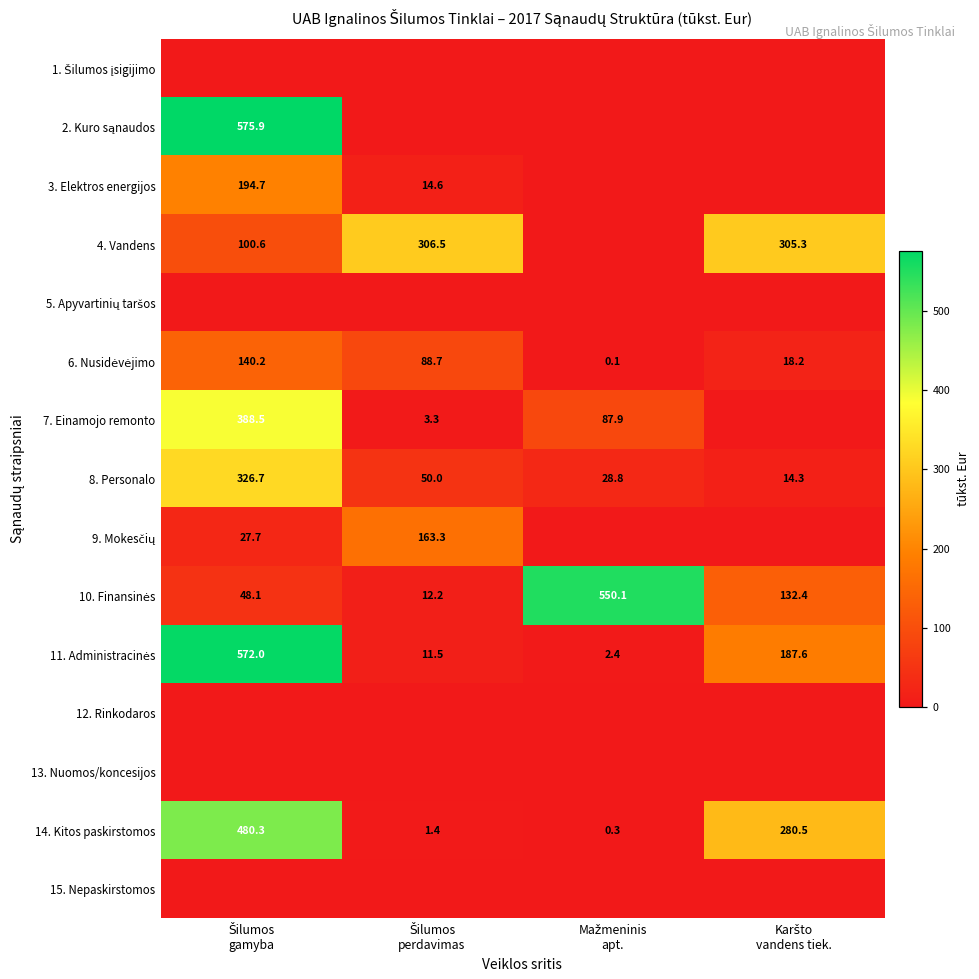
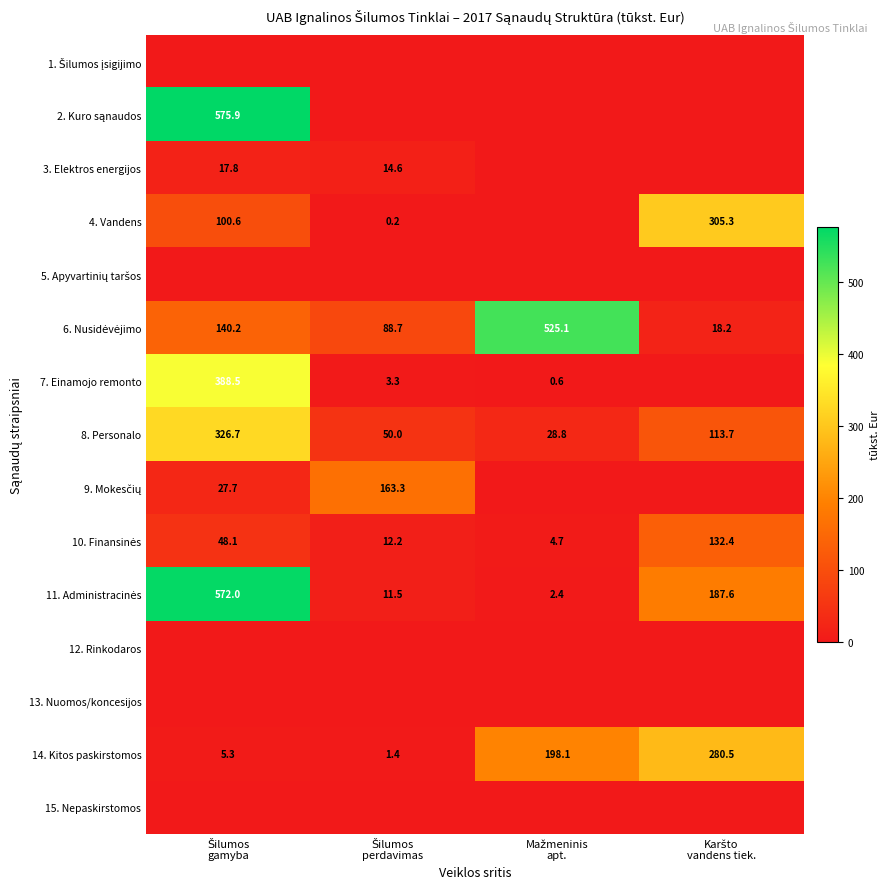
3. Elektros energijos, Šilumos gamyba: 194.7 -> 17.8
4. Vandens, Šilumos perdavimas: 306.5 -> 0.2
6. Nusidėvėjimo, Mažmeninis apt.: 0.1 -> 525.1
7. Einamojo remonto, Mažmeninis apt.: 87.9 -> 0.6
8. Personalo, Karšto vandens tiek.: 14.3 -> 113.7
10. Finansinės, Mažmeninis apt.: 550.1 -> 4.7
14. Kitos paskirstomos, Šilumos gamyba: 480.3 -> 5.3
14. Kitos paskirstomos, Mažmeninis apt.: 0.3 -> 198.1
